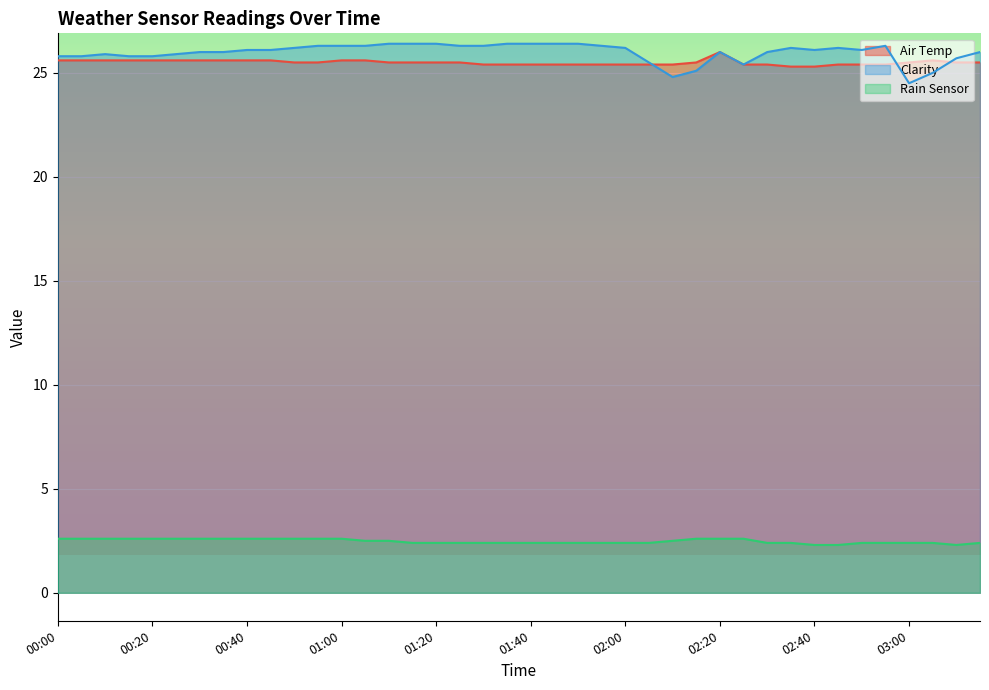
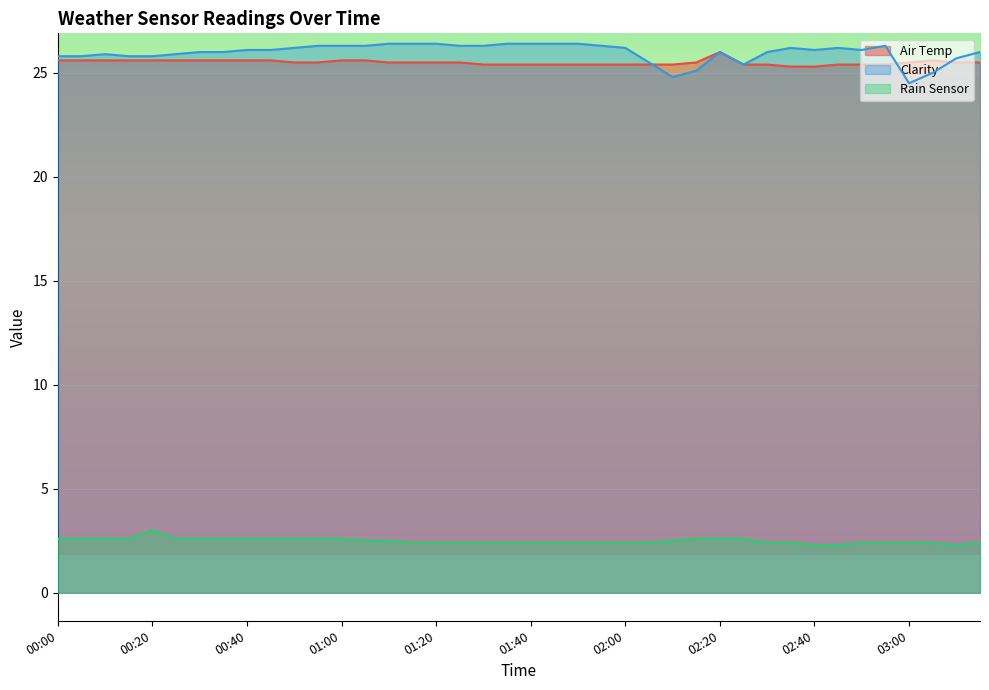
Rain Sensor, 00:20: 2.6 -> 3.0
